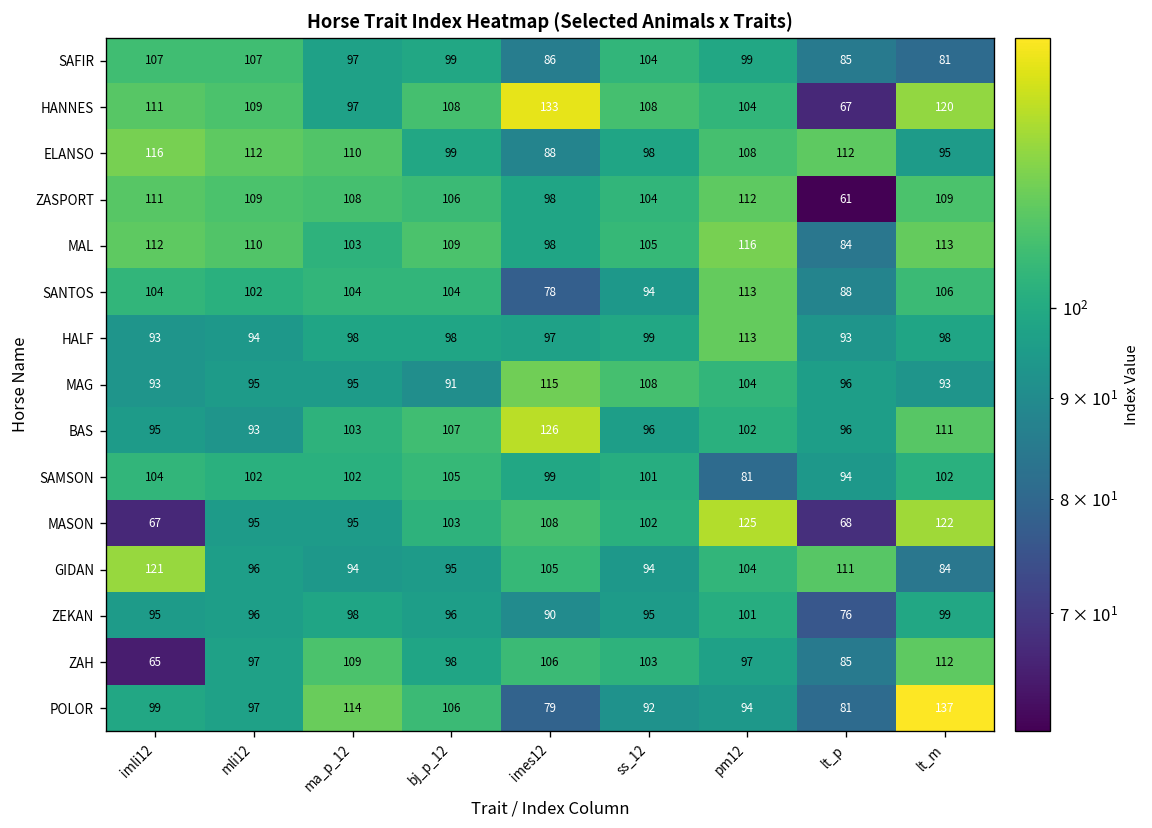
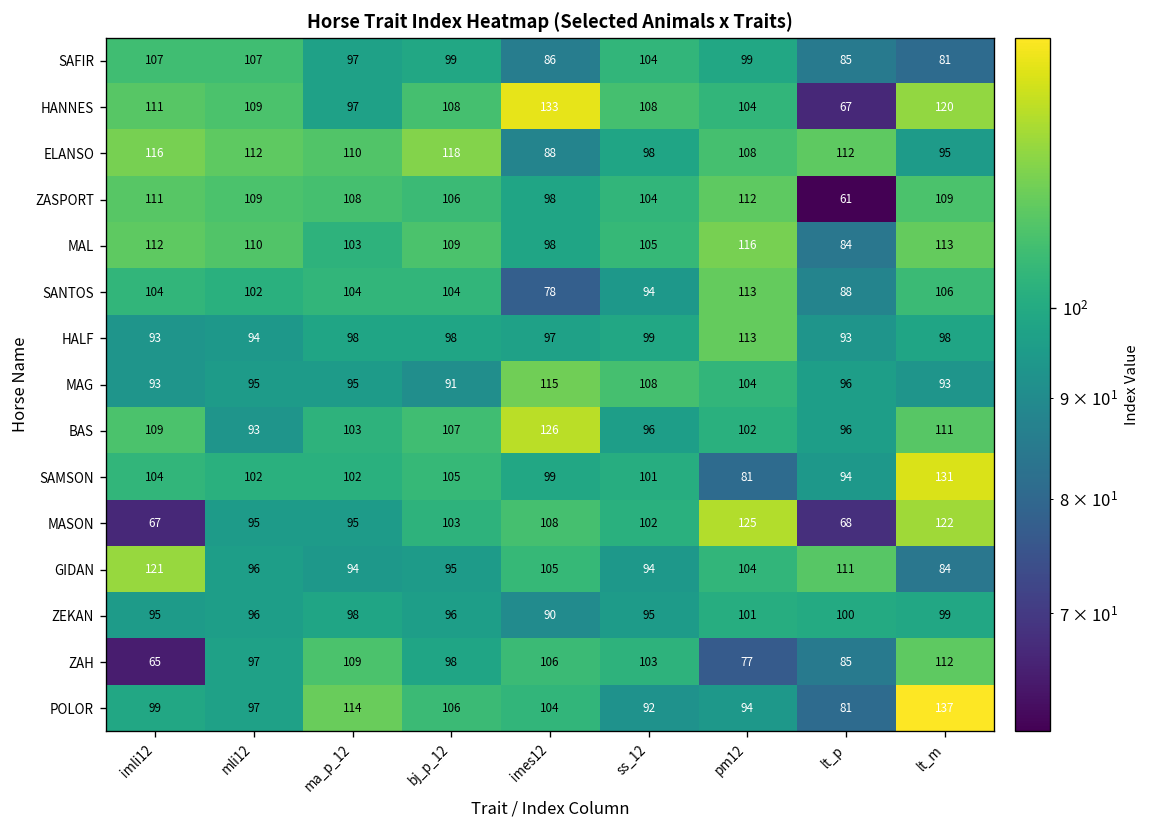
ELANSO, bj_p_12: 99 -> 118
BAS, imli12: 95 -> 109
SAMSON, lt_m: 102 -> 131
ZEKAN, lt_p: 76 -> 100
ZAH, pm12: 97 -> 77
POLOR, imes12: 79 -> 104
